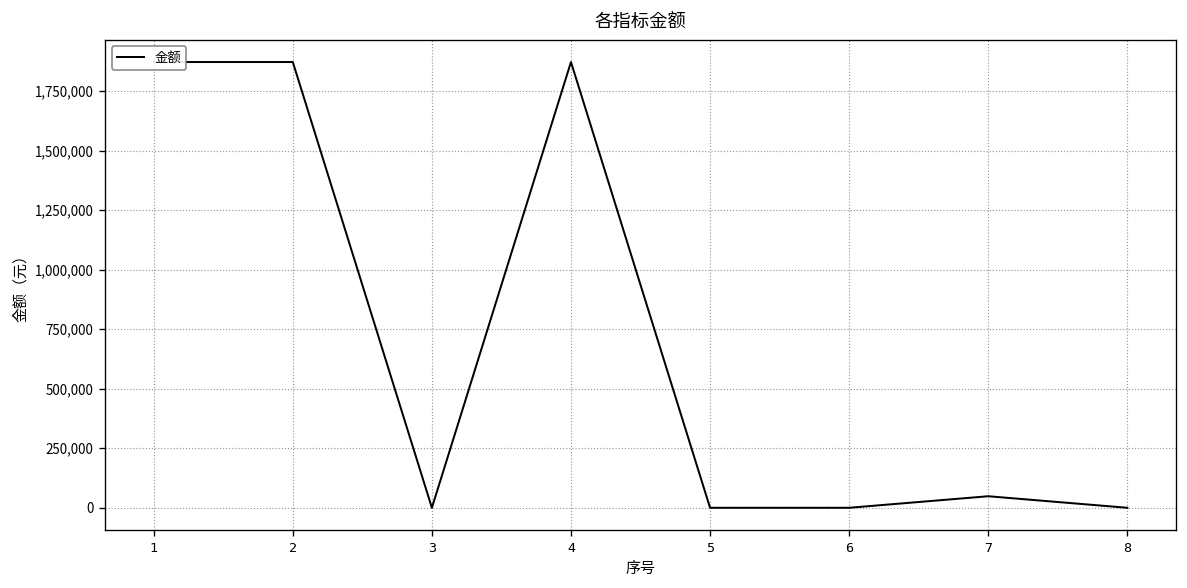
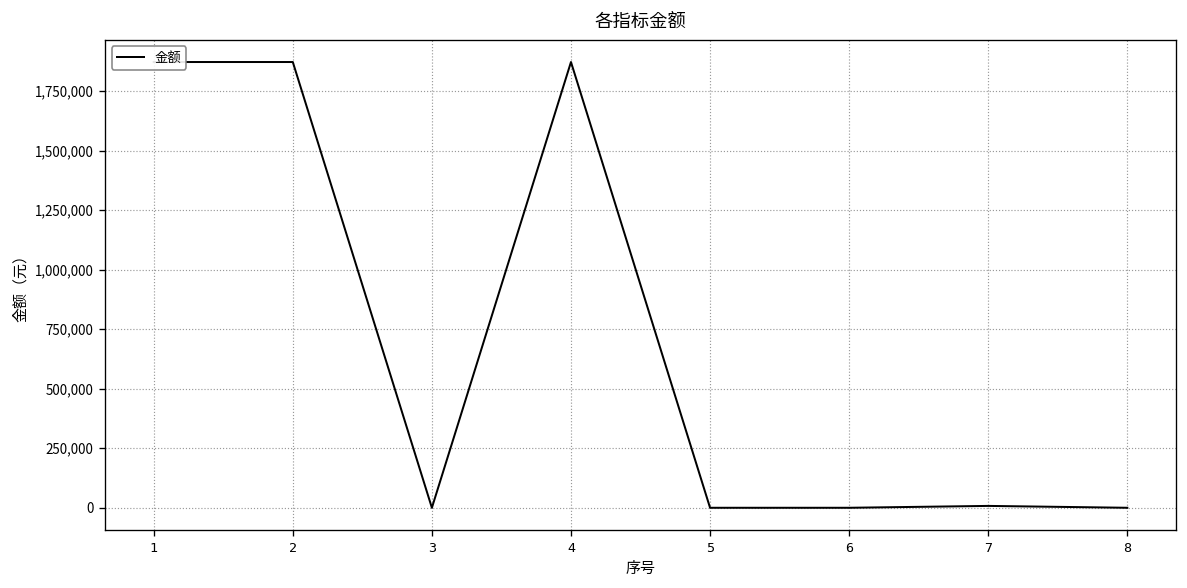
7: 50,000 -> 10,000
